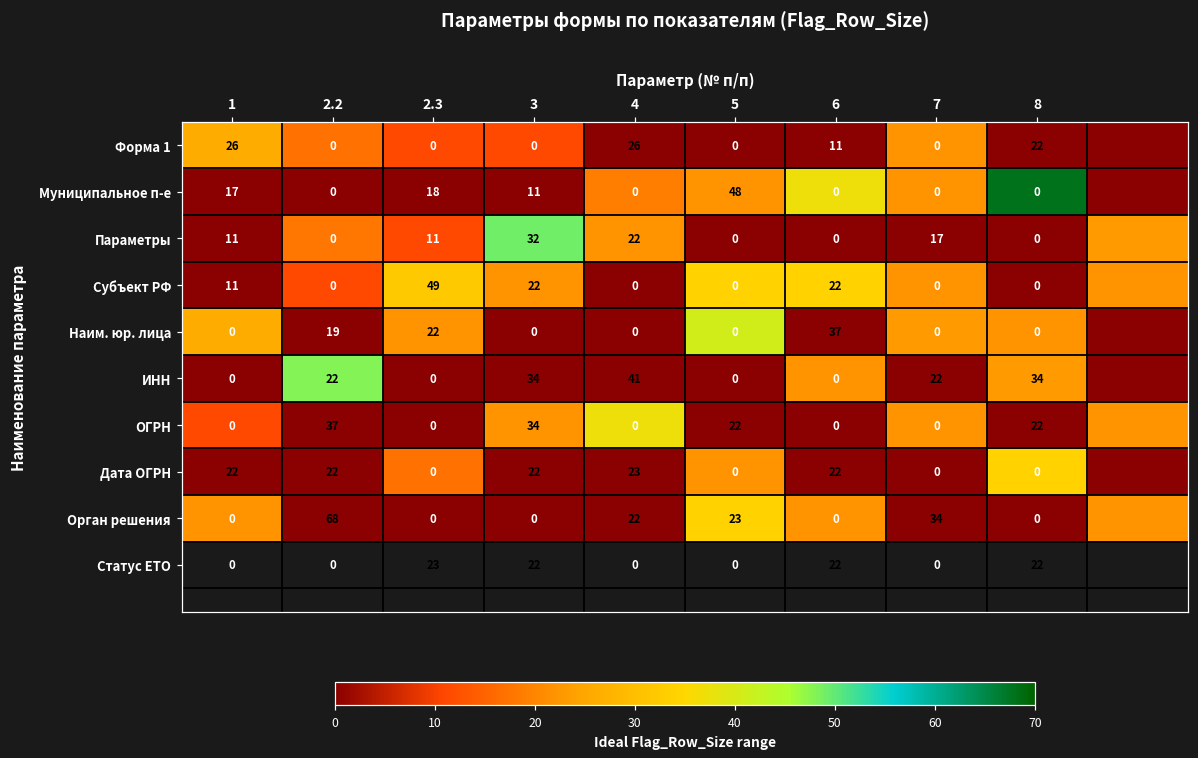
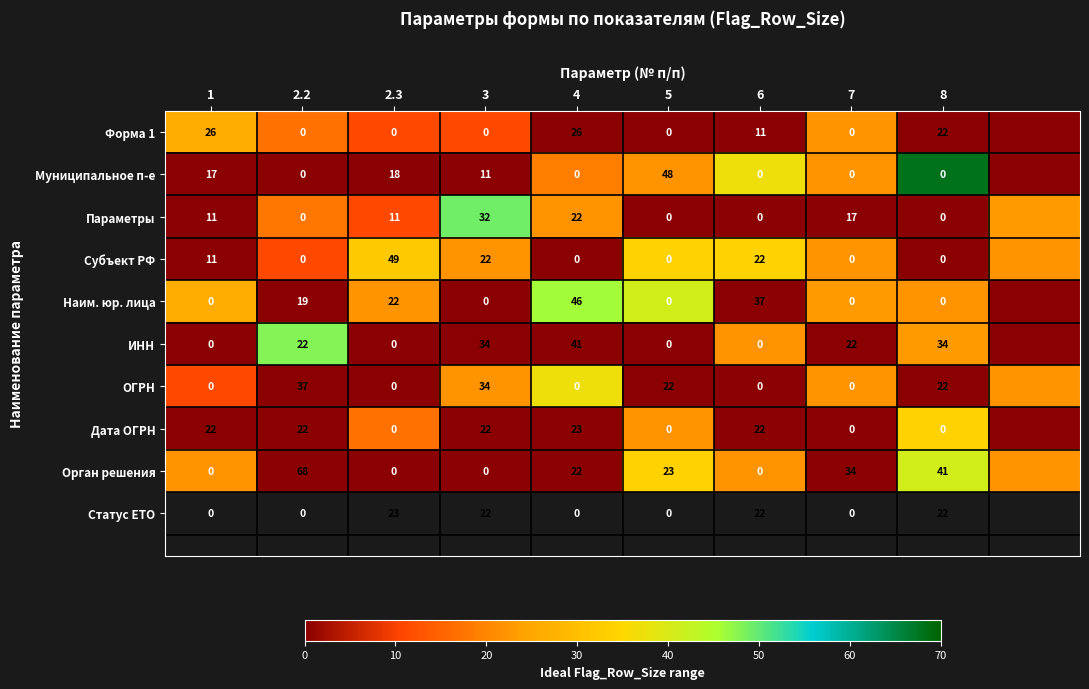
Наим. юр. лица, 4: 0 -> 46
Орган решения, 8: 0 -> 41
